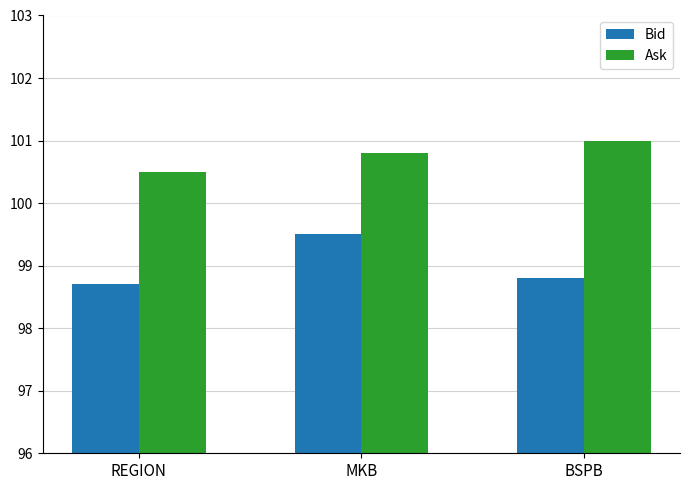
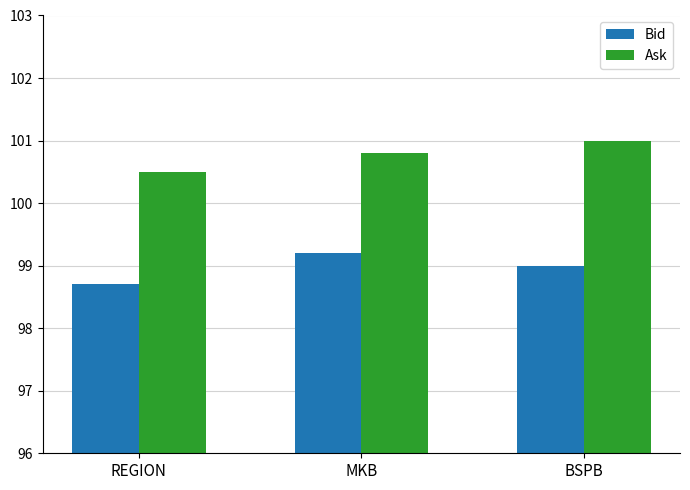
Bid, MKB: 99.5 -> 99.2
Bid, BSPB: 98.8 -> 99.0
